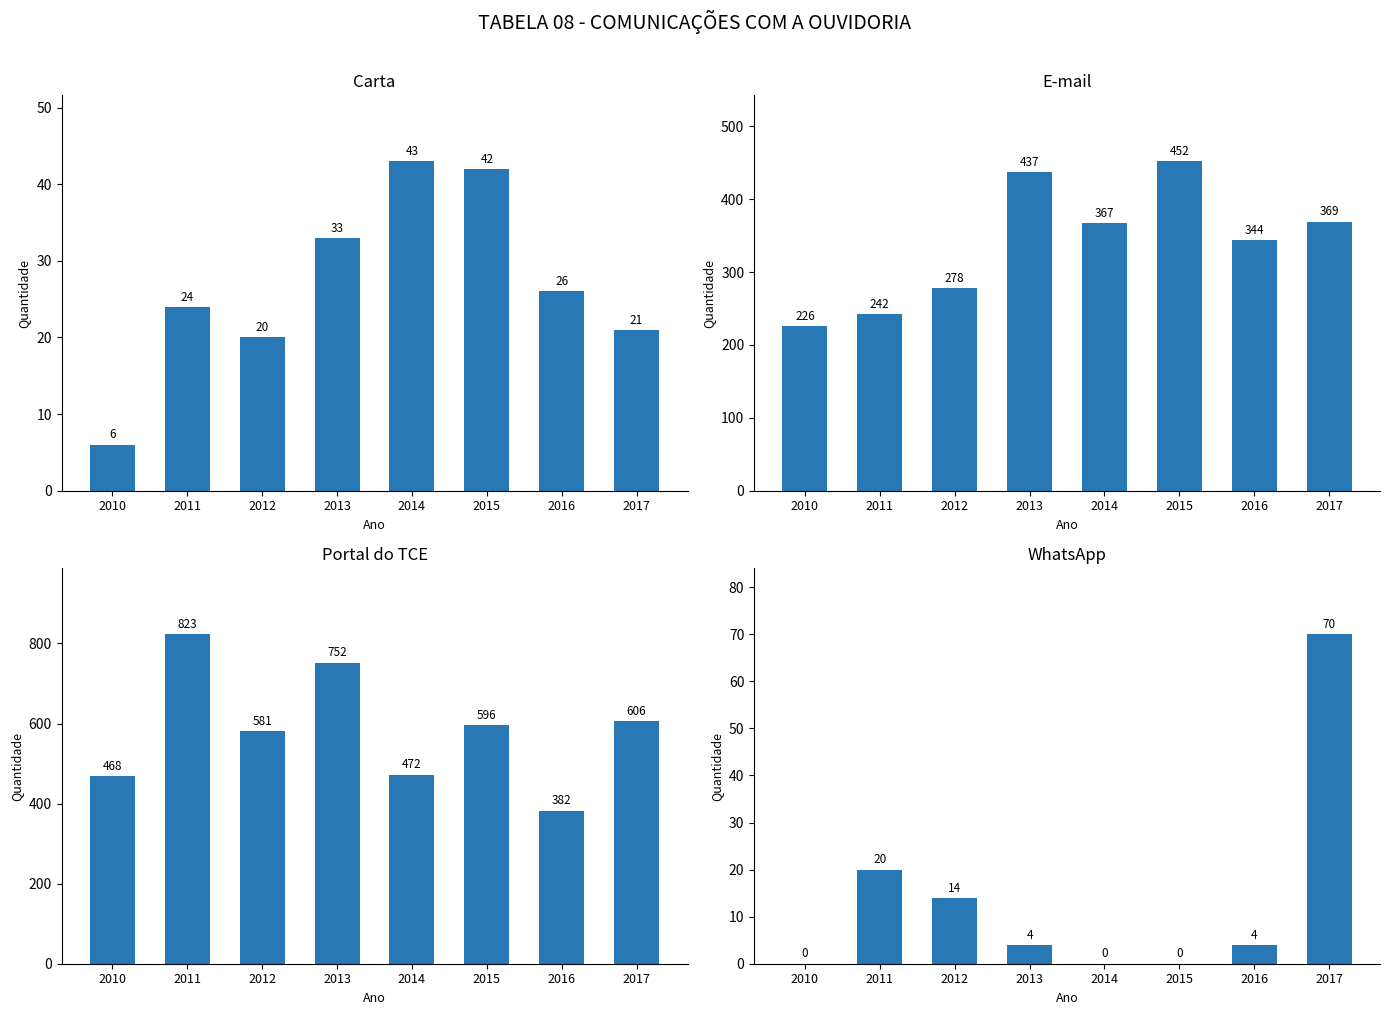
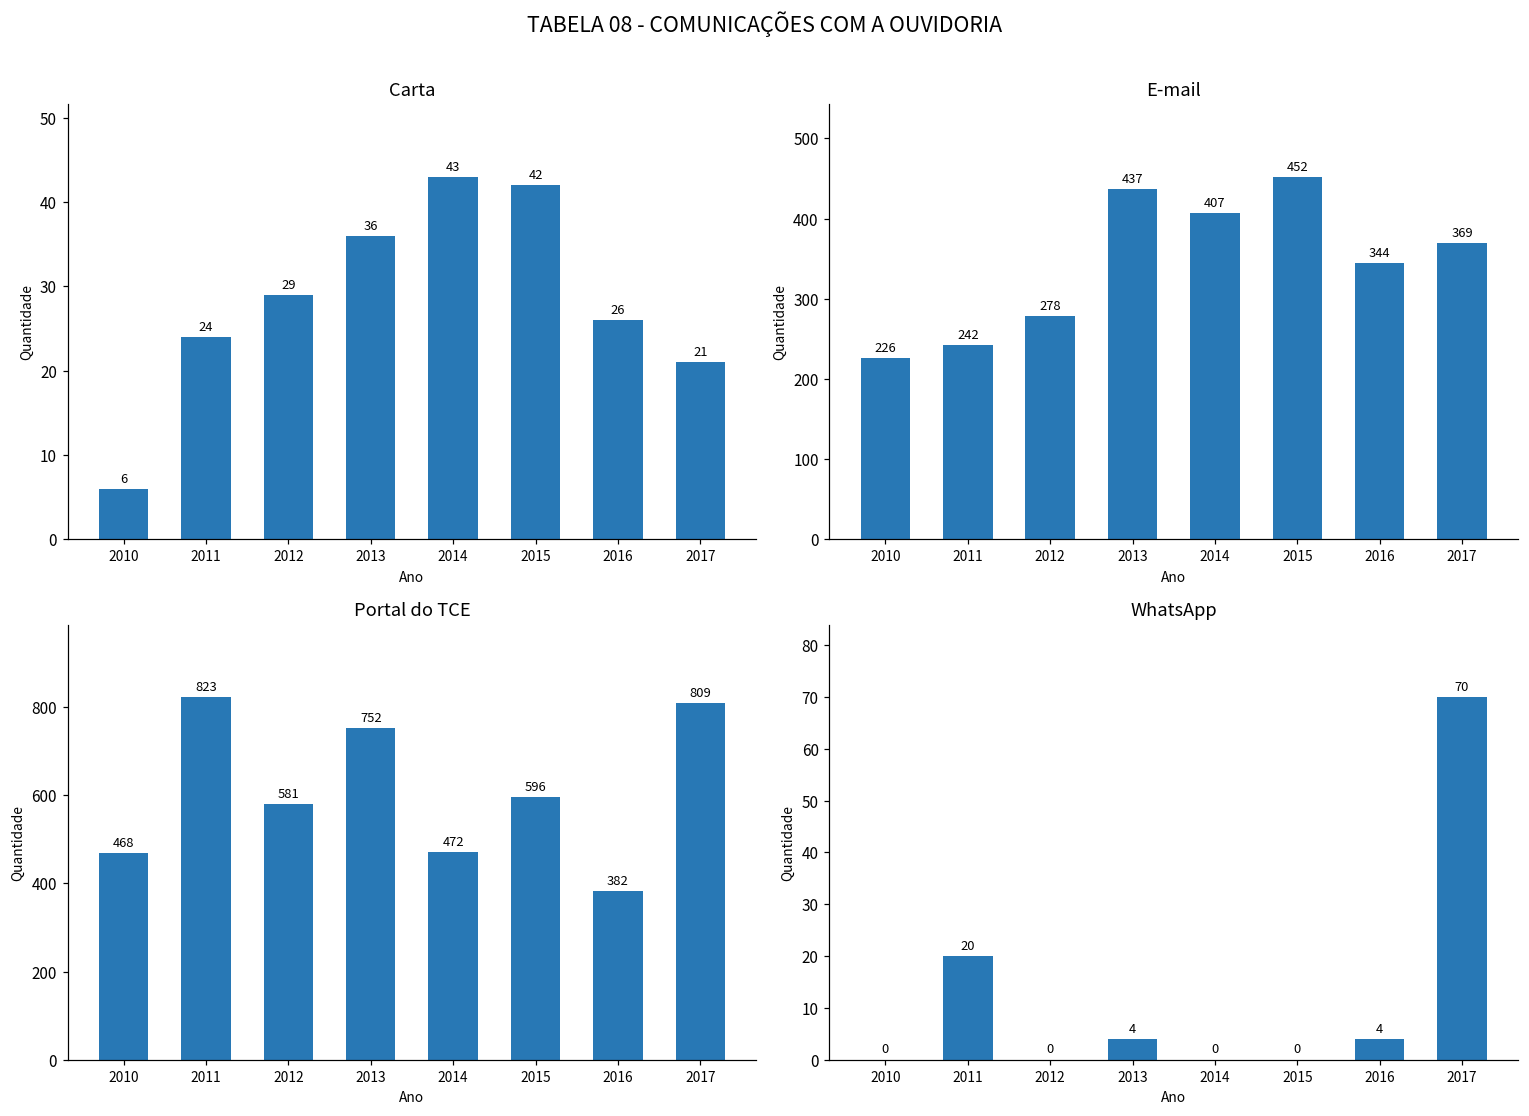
Carta, 2012: 20 -> 29
Carta, 2013: 33 -> 36
E-mail, 2014: 367 -> 407
Portal do TCE, 2017: 606 -> 809
WhatsApp, 2012: 14 -> 0
